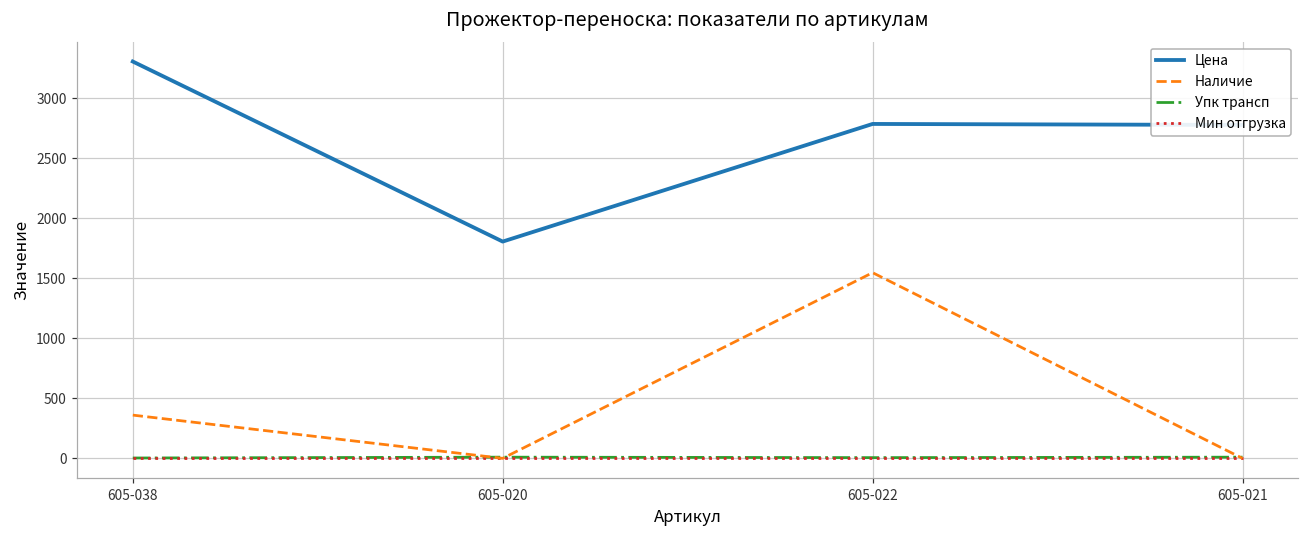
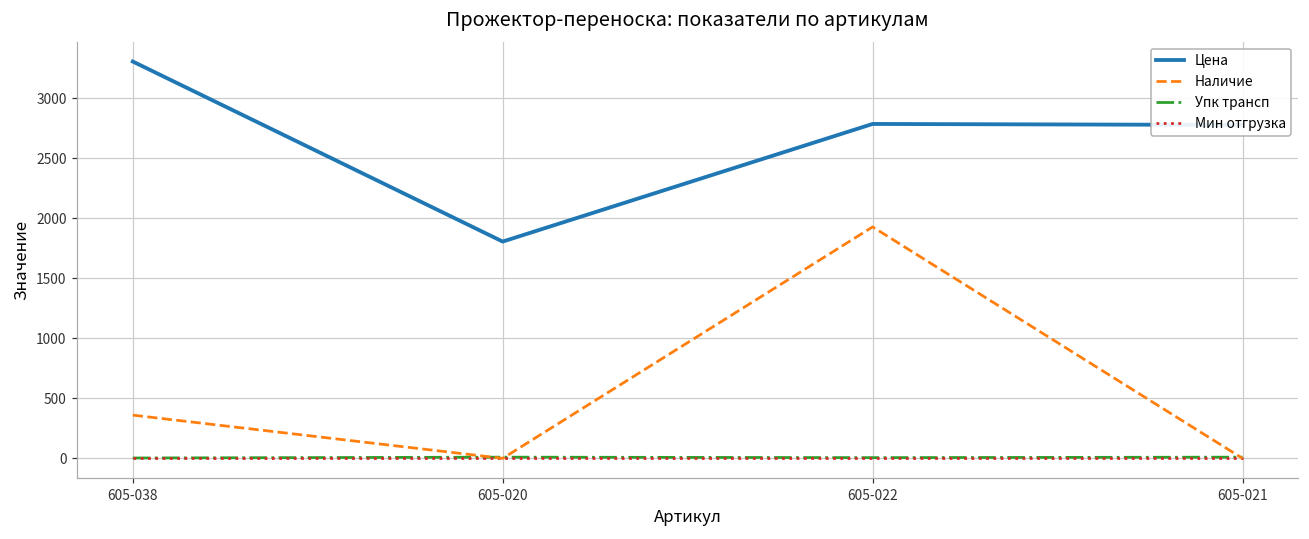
Наличие, 605-022: 1550 -> 1930
